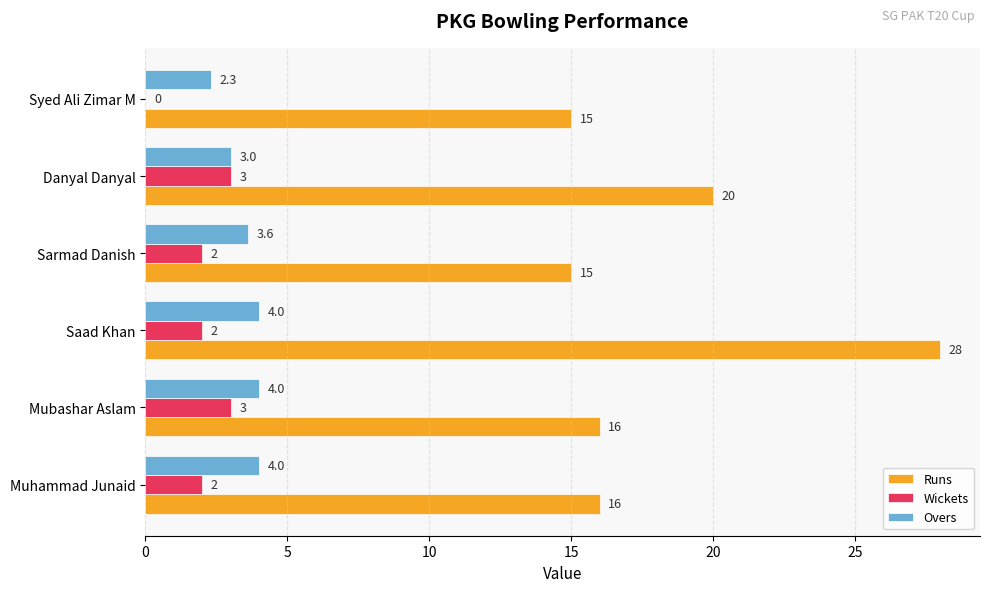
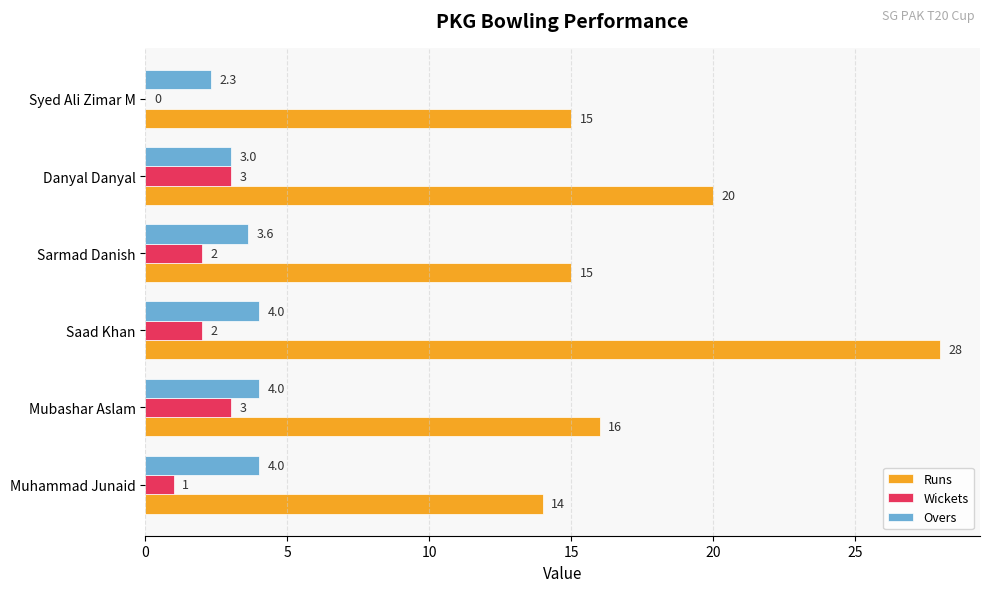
Wickets, Muhammad Junaid: 2 -> 1
Runs, Muhammad Junaid: 16 -> 14
